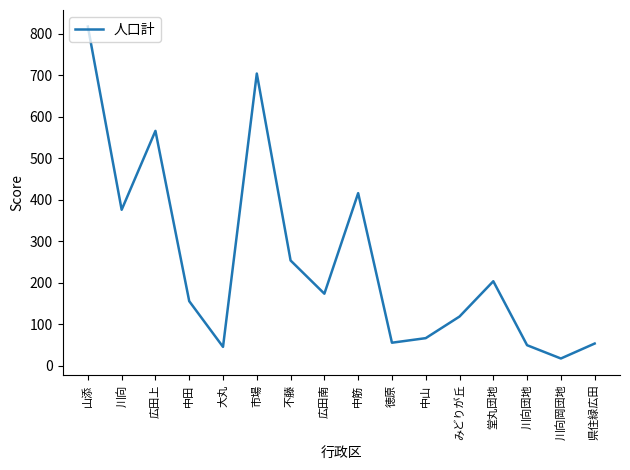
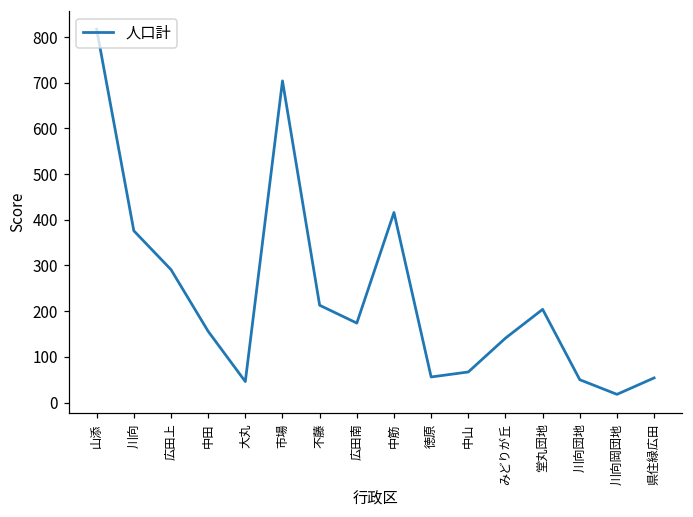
広田上: 570 -> 290
不藤: 250 -> 210
みどりが丘: 120 -> 140
